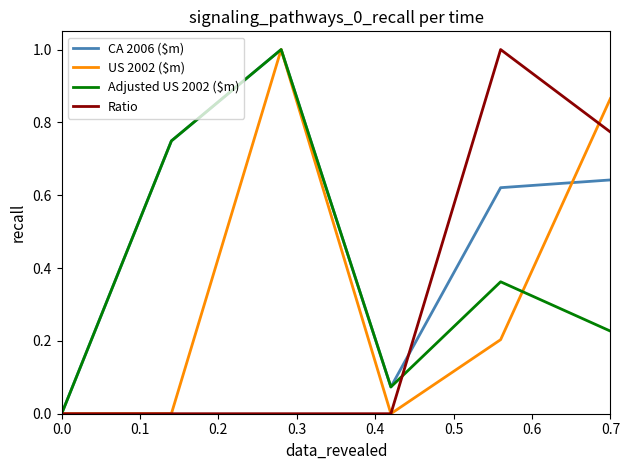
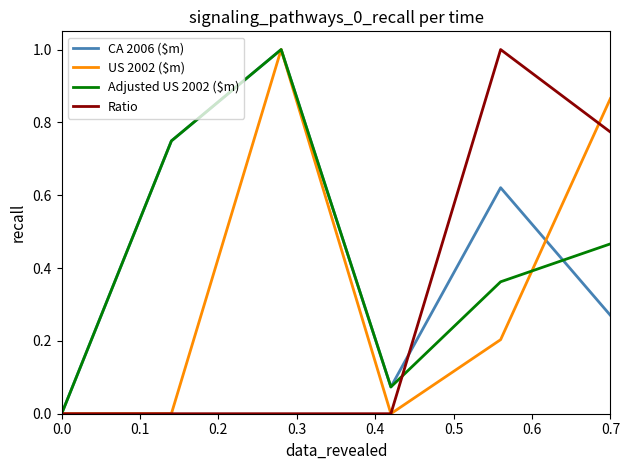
CA 2006 ($m), 0.7: 0.64 -> 0.27
Adjusted US 2002 ($m), 0.7: 0.23 -> 0.47
